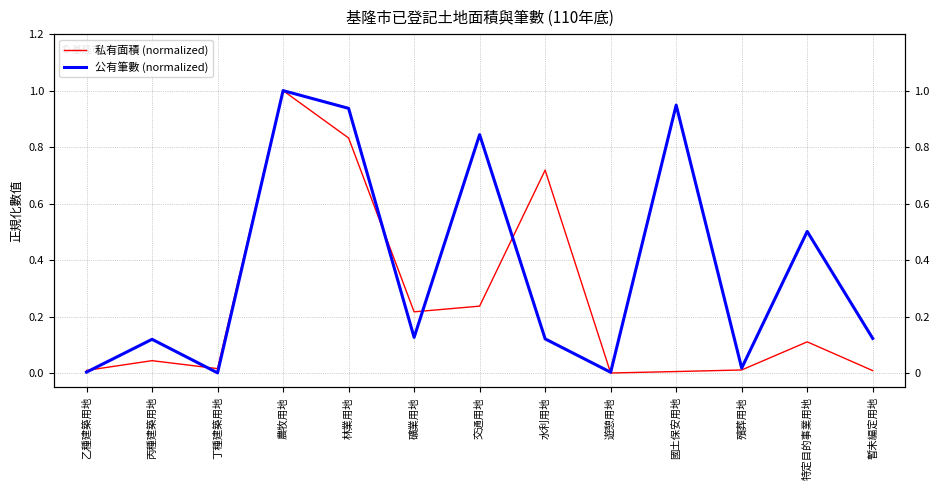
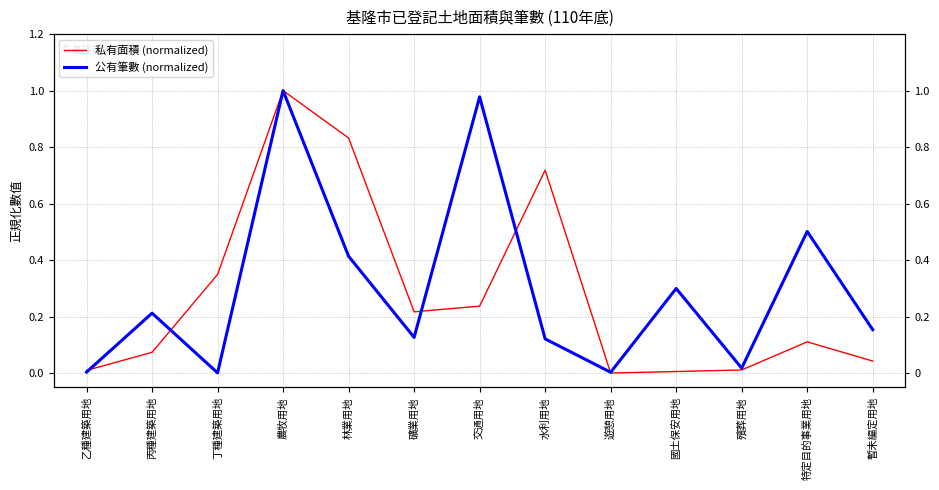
私有面積 (normalized), 丙種建築用地: 0.04 -> 0.07
公有筆數 (normalized), 丙種建築用地: 0.12 -> 0.21
私有面積 (normalized), 丁種建築用地: 0.02 -> 0.35
公有筆數 (normalized), 林業用地: 0.94 -> 0.41
公有筆數 (normalized), 交通用地: 0.84 -> 0.98
公有筆數 (normalized), 國土保安用地: 0.95 -> 0.30
私有面積 (normalized), 暫未編定用地: 0.01 -> 0.04
公有筆數 (normalized), 暫未編定用地: 0.12 -> 0.15
